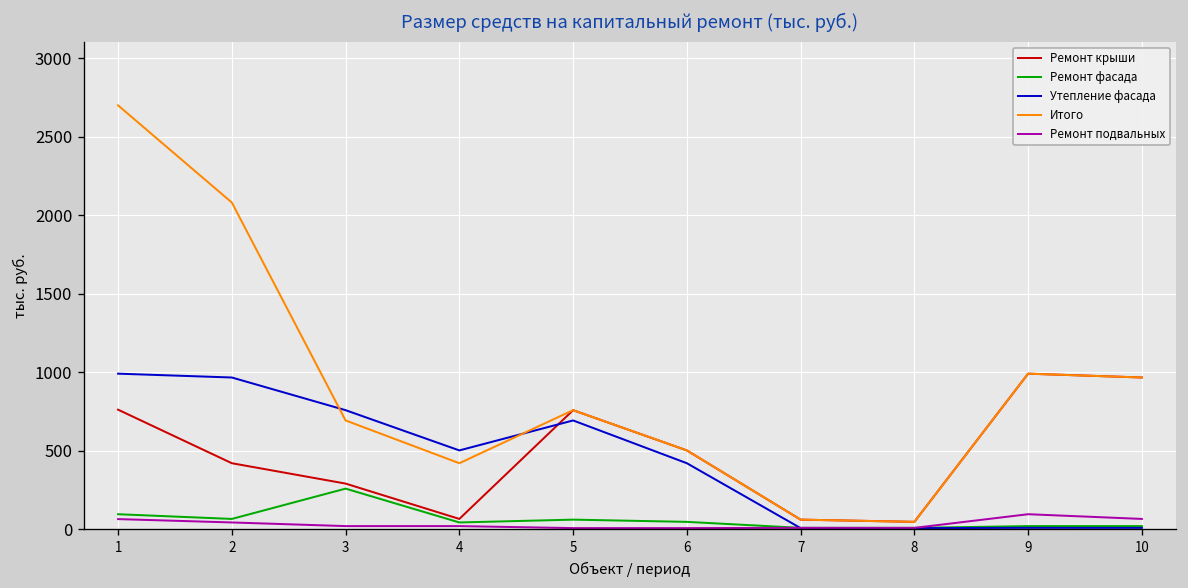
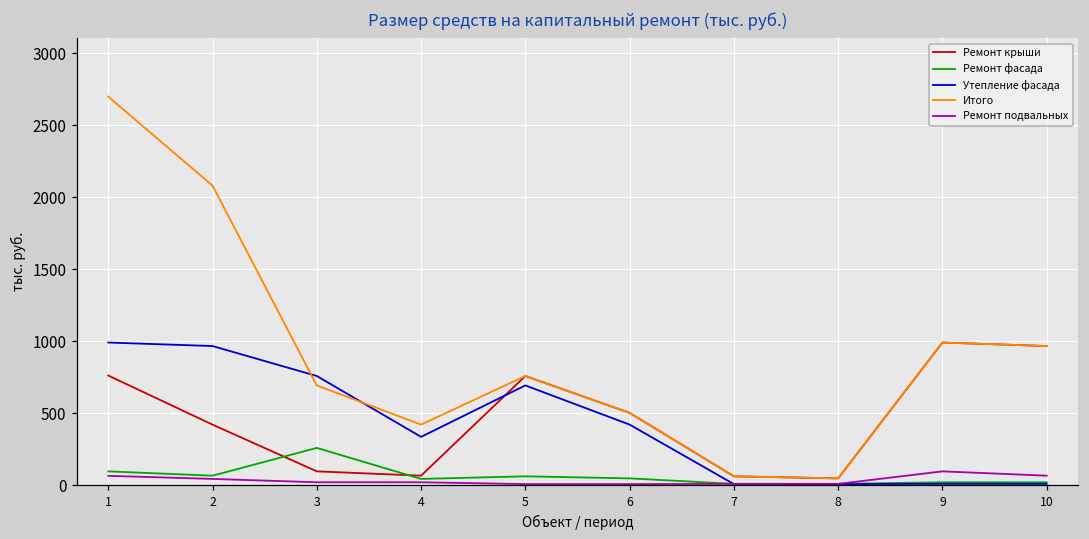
Ремонт крыши, 3: 290 -> 100
Утепление фасада, 4: 500 -> 340
